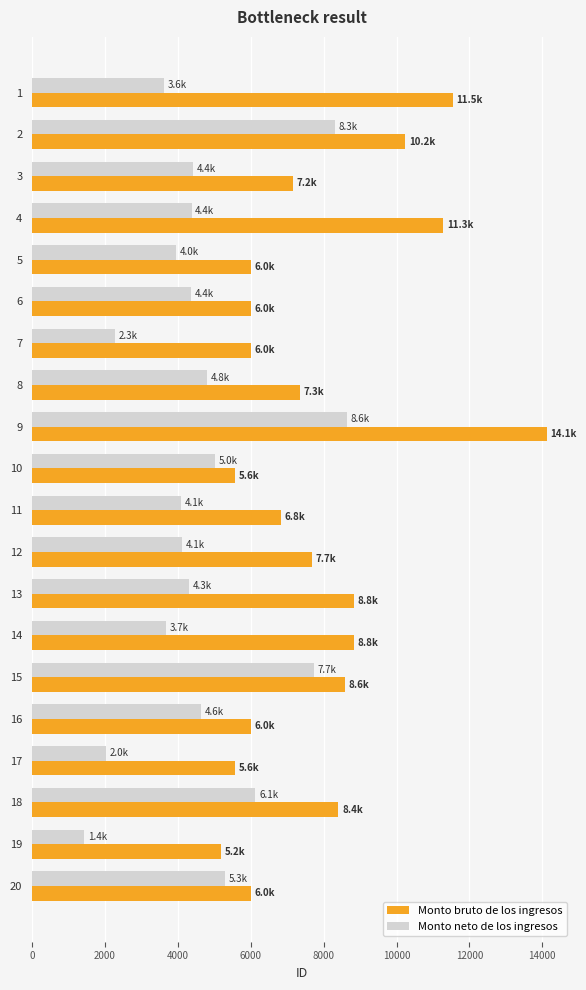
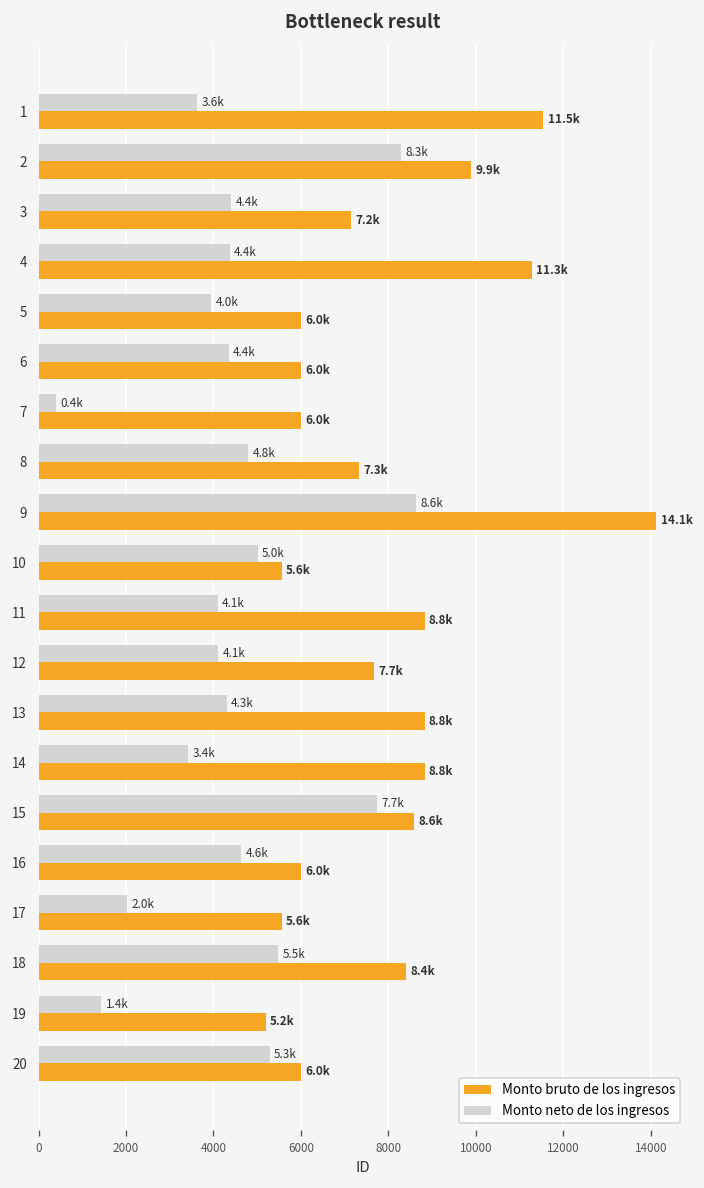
Monto bruto de los ingresos, 2: 10.2k -> 9.9k
Monto neto de los ingresos, 7: 2.3k -> 0.4k
Monto bruto de los ingresos, 11: 6.8k -> 8.8k
Monto neto de los ingresos, 14: 3.7k -> 3.4k
Monto neto de los ingresos, 18: 6.1k -> 5.5k
